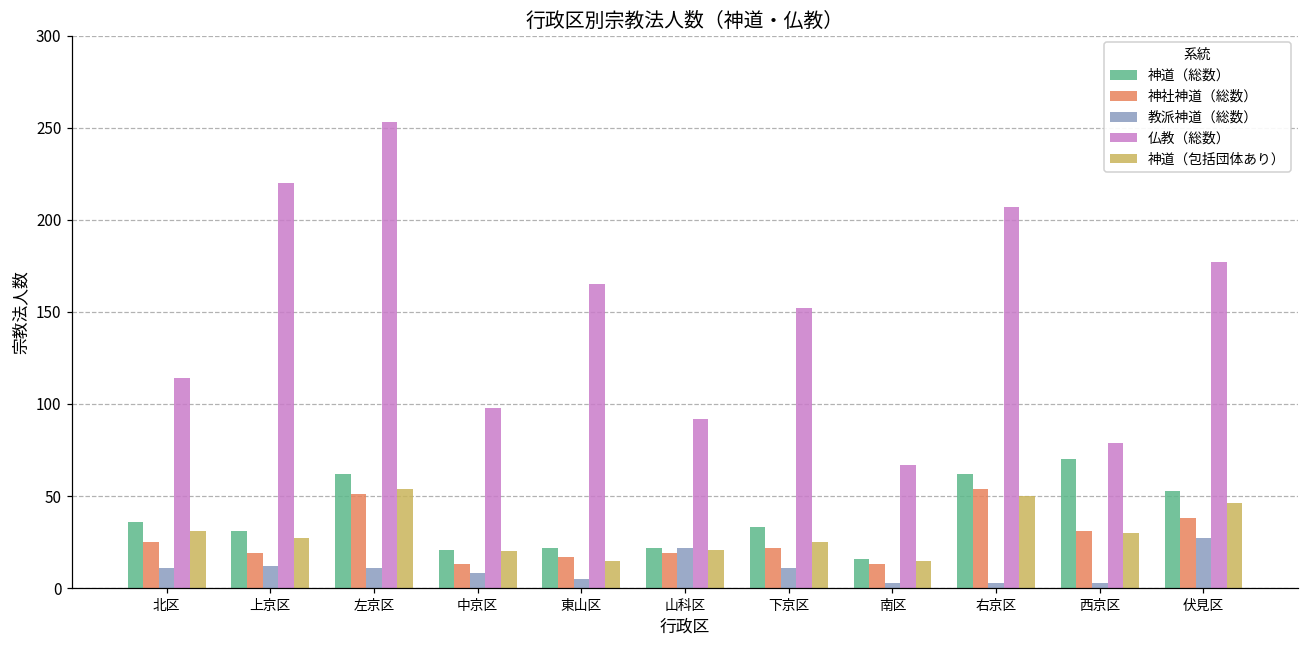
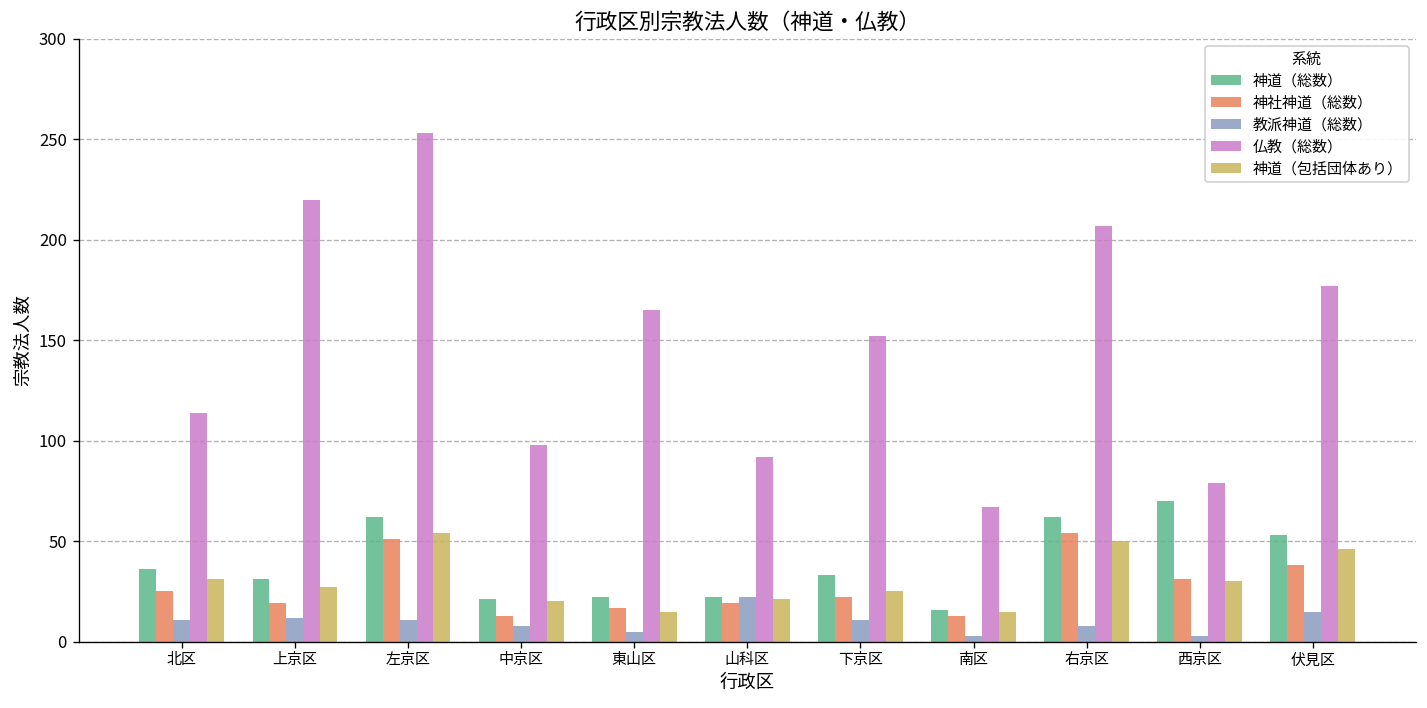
教派神道（総数）, 右京区: 3 -> 8
教派神道（総数）, 伏見区: 27 -> 15
